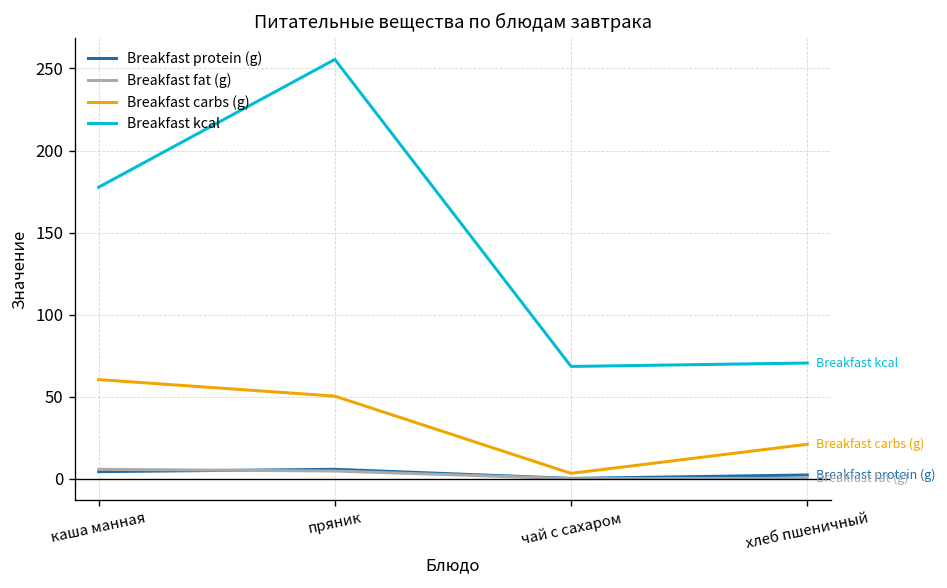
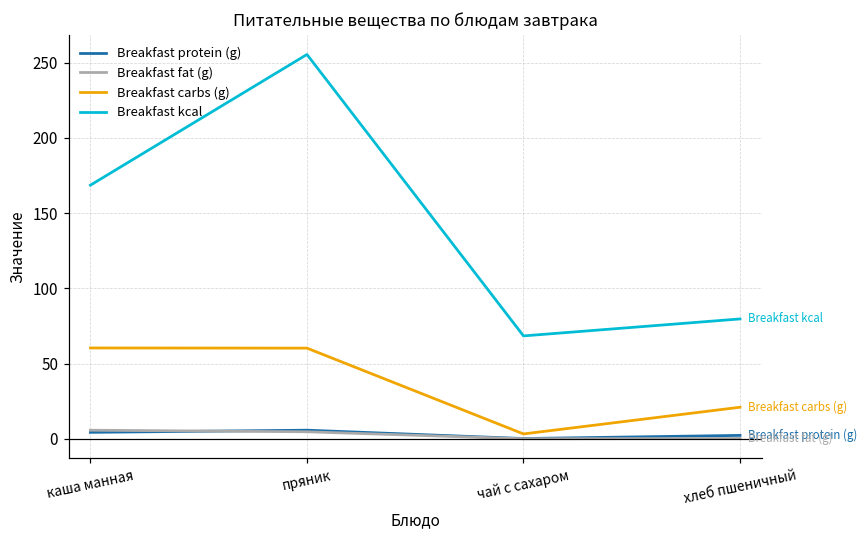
Breakfast kcal, каша манная: 178 -> 169
Breakfast carbs (g), пряник: 50 -> 60
Breakfast kcal, хлеб пшеничный: 71 -> 80
